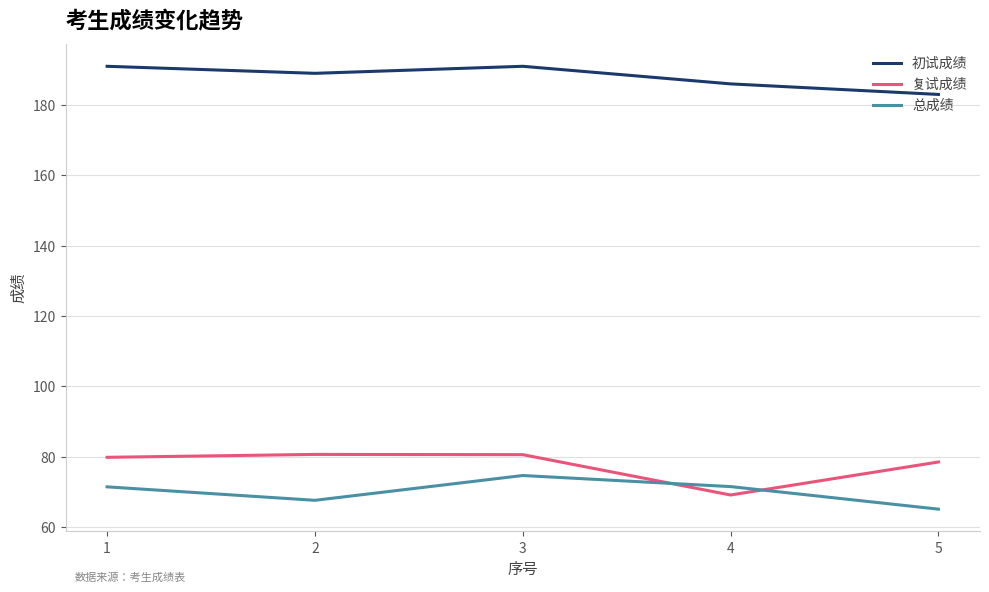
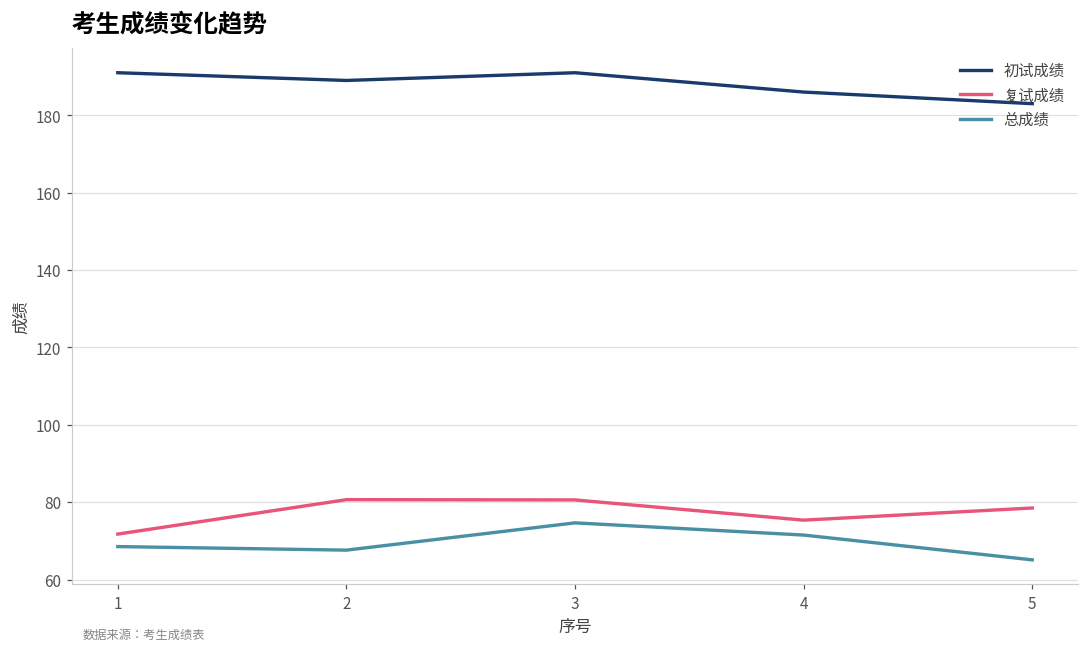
复试成绩, 1: 80 -> 72
总成绩, 1: 71 -> 69
复试成绩, 4: 69 -> 75
